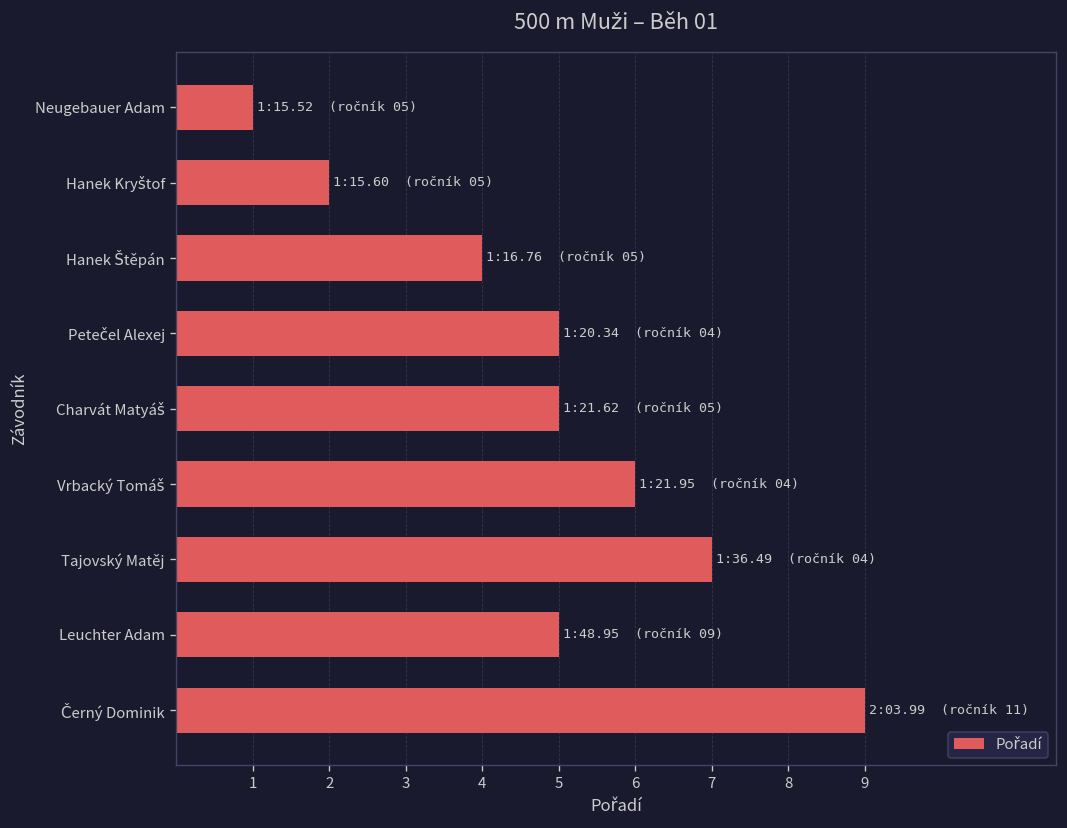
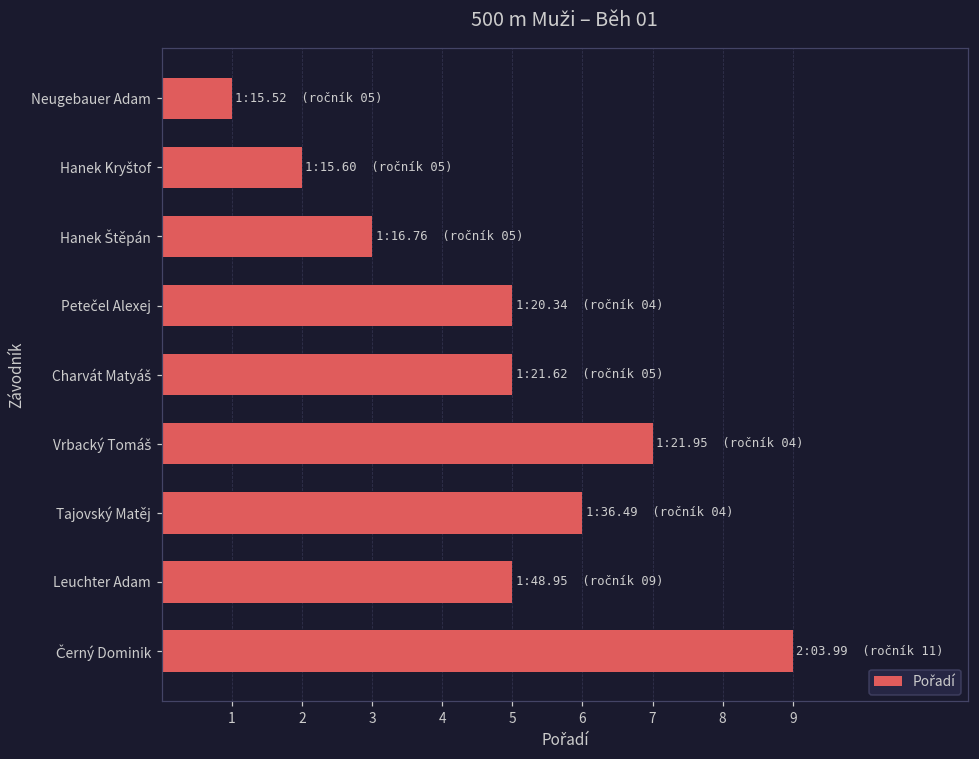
Hanek Štěpán: 4 -> 3
Vrbacký Tomáš: 6 -> 7
Tajovský Matěj: 7 -> 6
